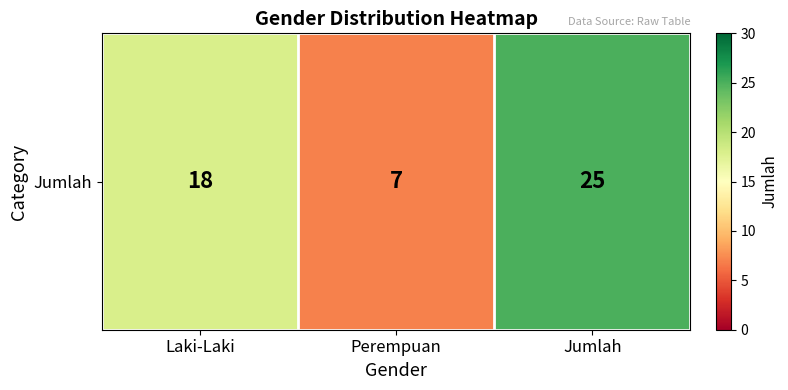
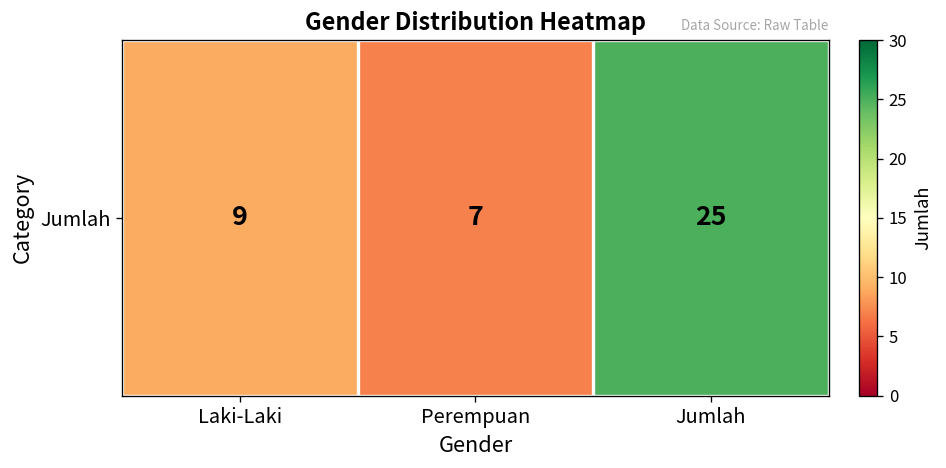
Jumlah, Laki-Laki: 18 -> 9
